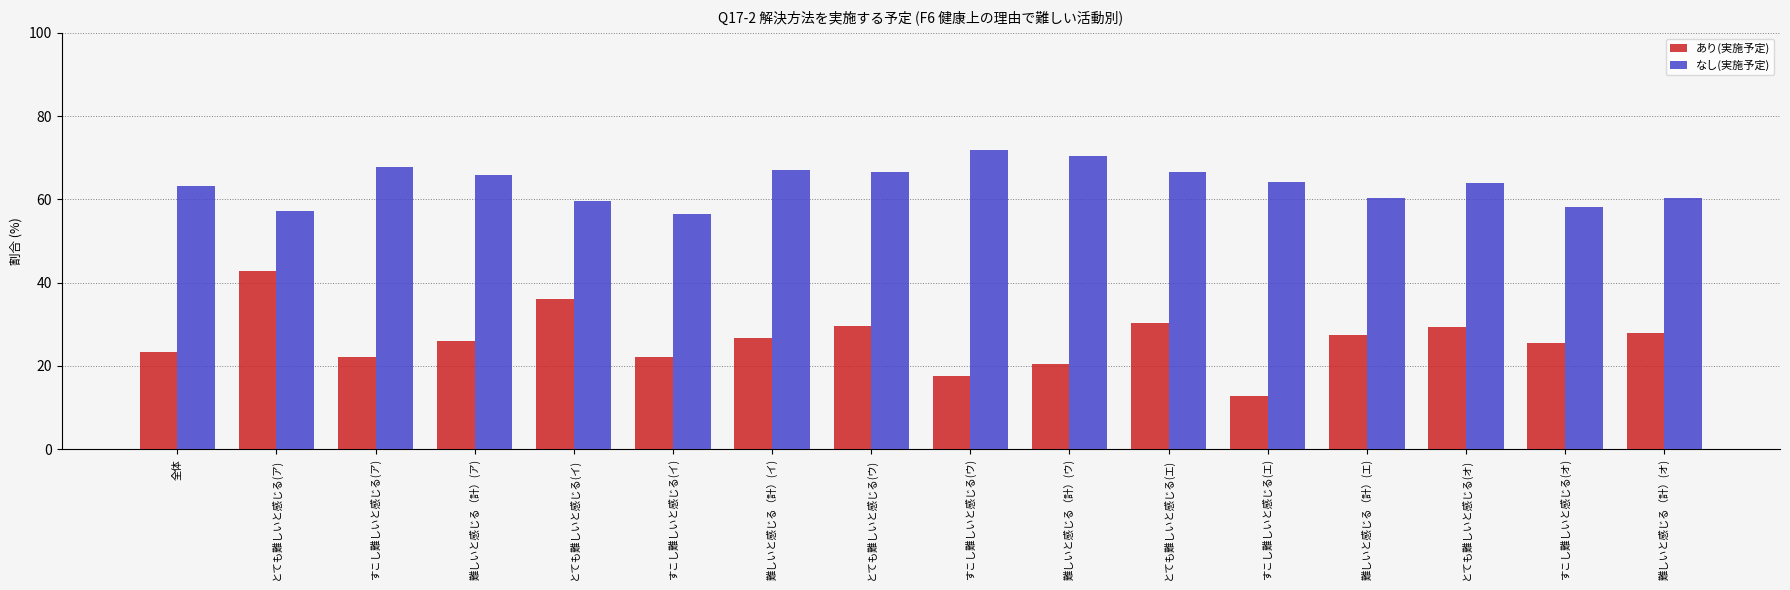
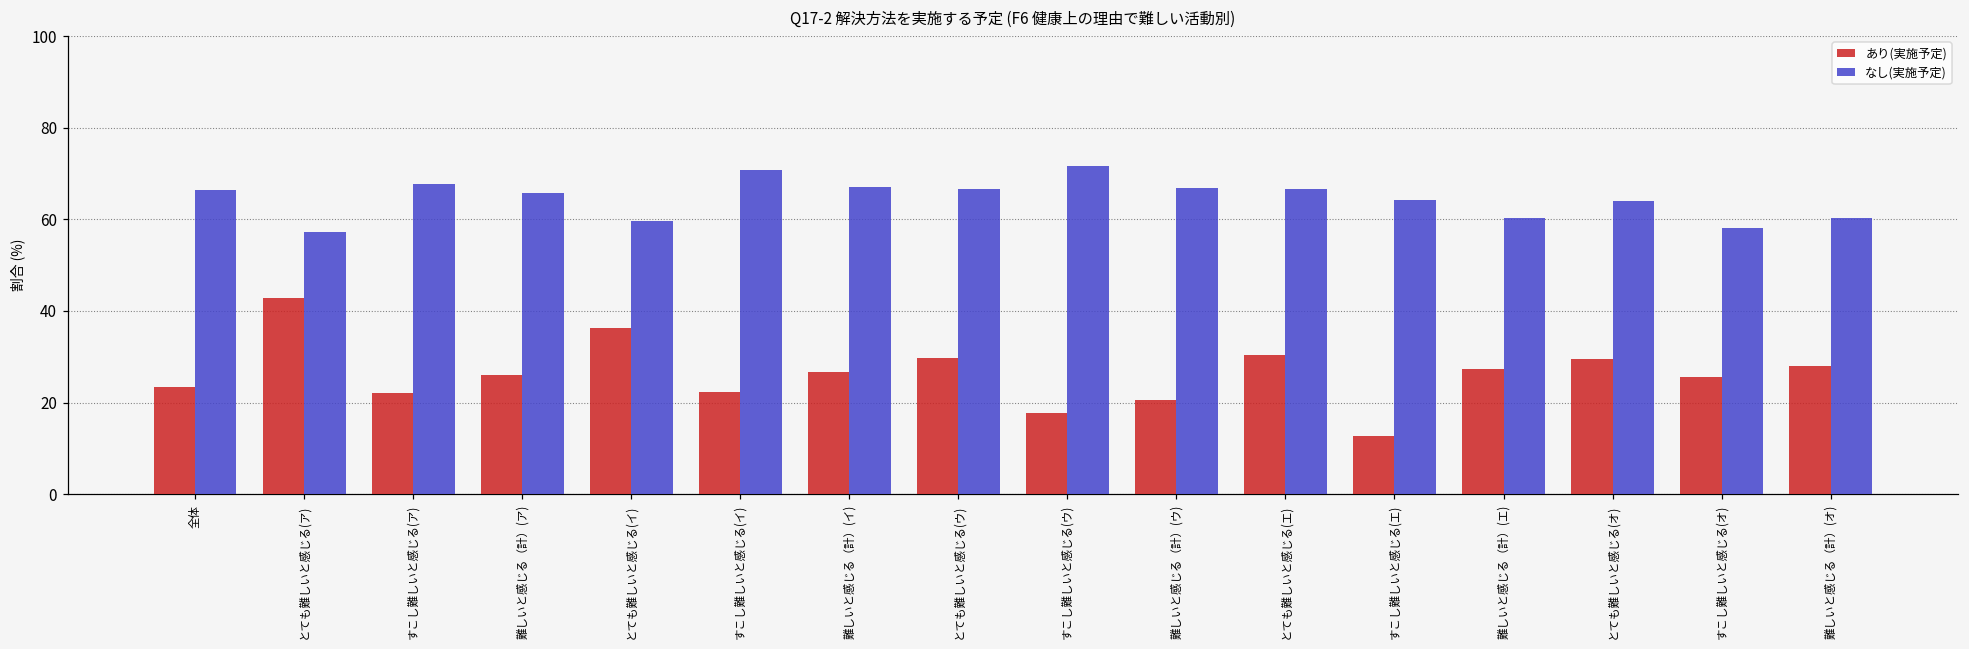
なし(実施予定), 全体: 63 -> 66
なし(実施予定), すこし難しいと感じる(イ): 57 -> 71
なし(実施予定), 難しいと感じる（計）(ウ): 71 -> 67
